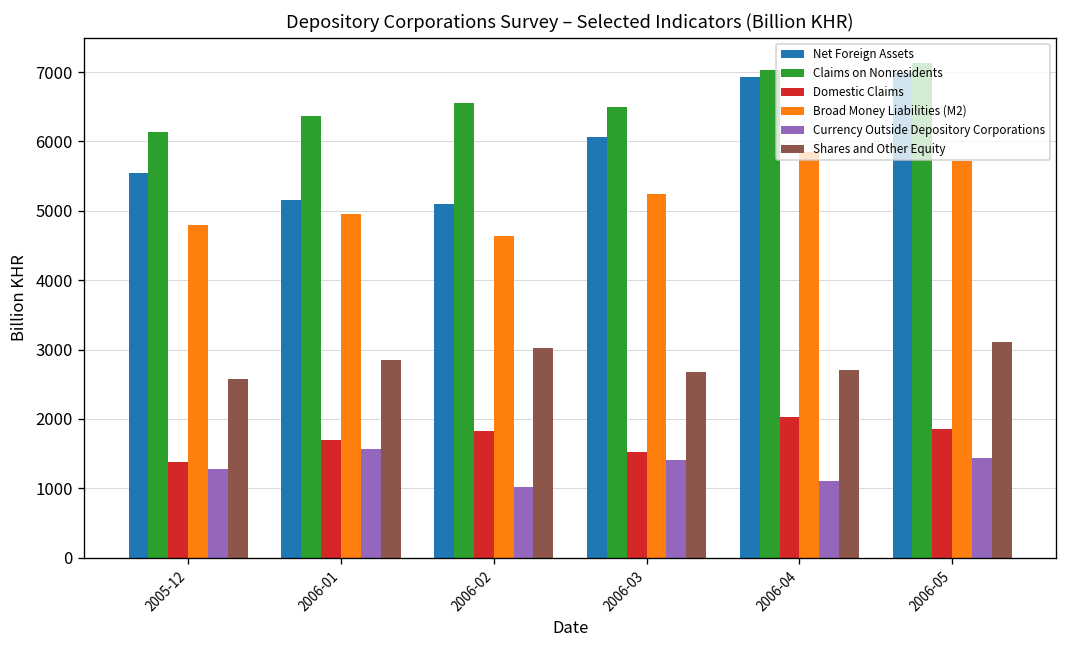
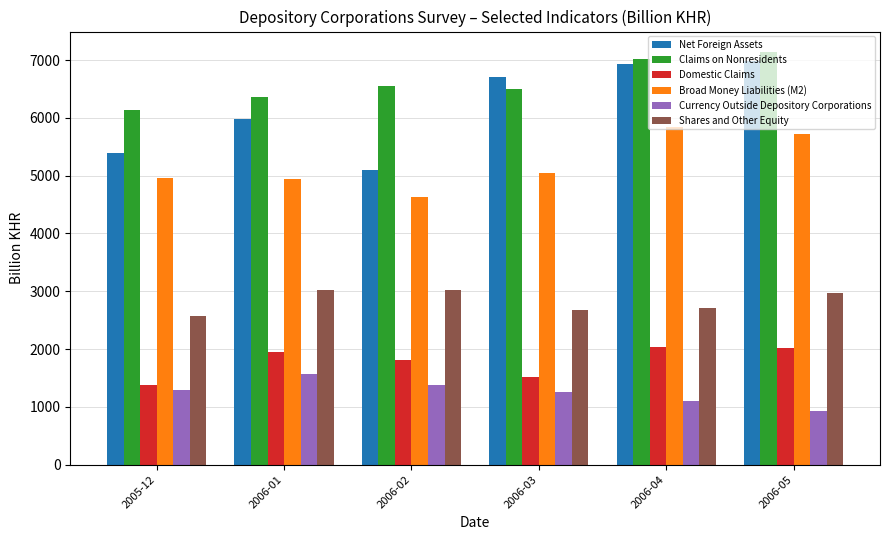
Net Foreign Assets, 2005-12: 5500 -> 5400
Broad Money Liabilities (M2), 2005-12: 4800 -> 5000
Net Foreign Assets, 2006-01: 5200 -> 6000
Domestic Claims, 2006-01: 1700 -> 1900
Shares and Other Equity, 2006-01: 2900 -> 3000
Currency Outside Depository Corporations, 2006-02: 1000 -> 1400
Net Foreign Assets, 2006-03: 6100 -> 6700
Broad Money Liabilities (M2), 2006-03: 5200 -> 5000
Currency Outside Depository Corporations, 2006-03: 1400 -> 1300
Domestic Claims, 2006-05: 1900 -> 2000
Currency Outside Depository Corporations, 2006-05: 1400 -> 900
Shares and Other Equity, 2006-05: 3100 -> 3000
